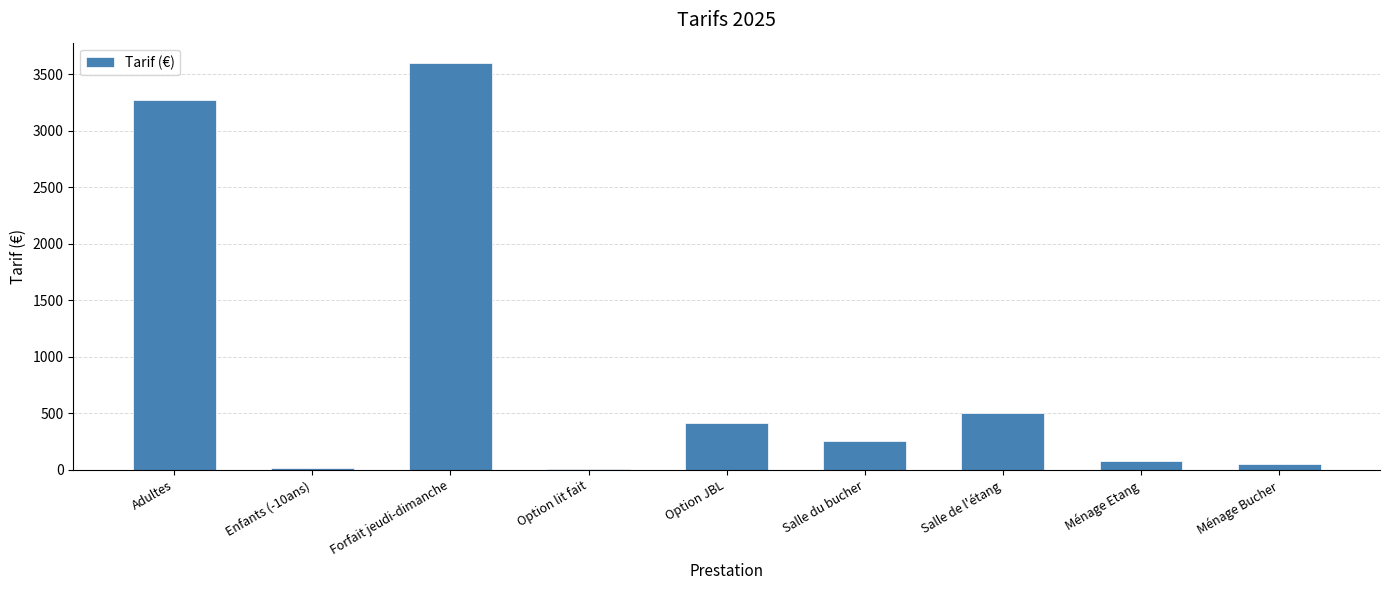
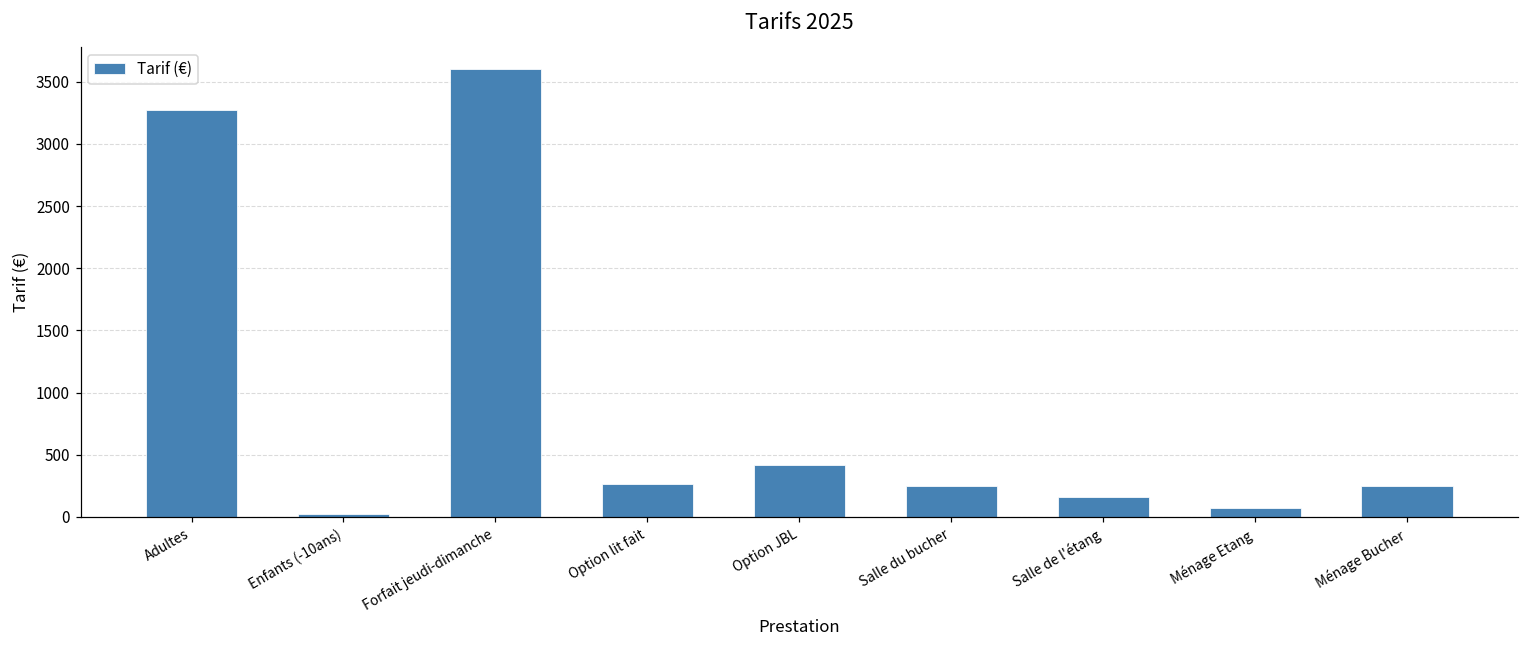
Option lit fait: 10 -> 260
Salle de l'étang: 500 -> 160
Ménage Bucher: 50 -> 250
